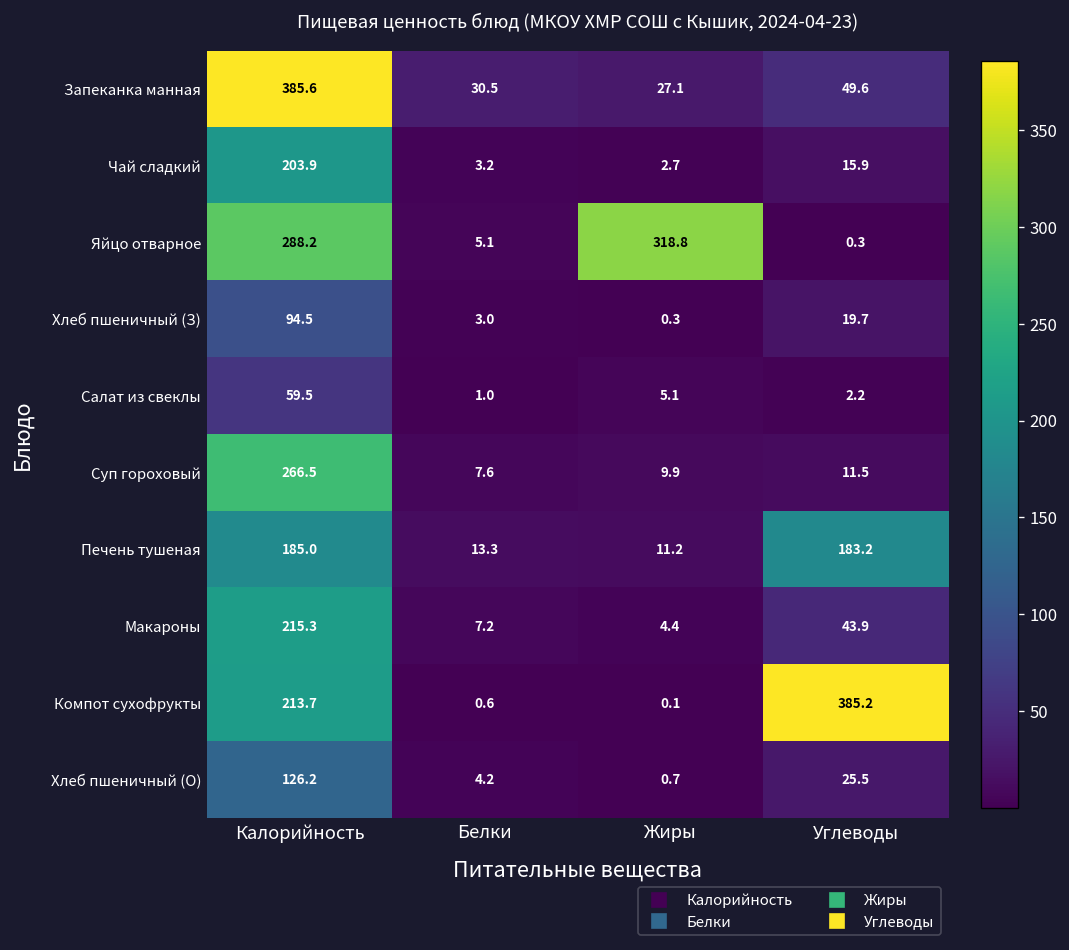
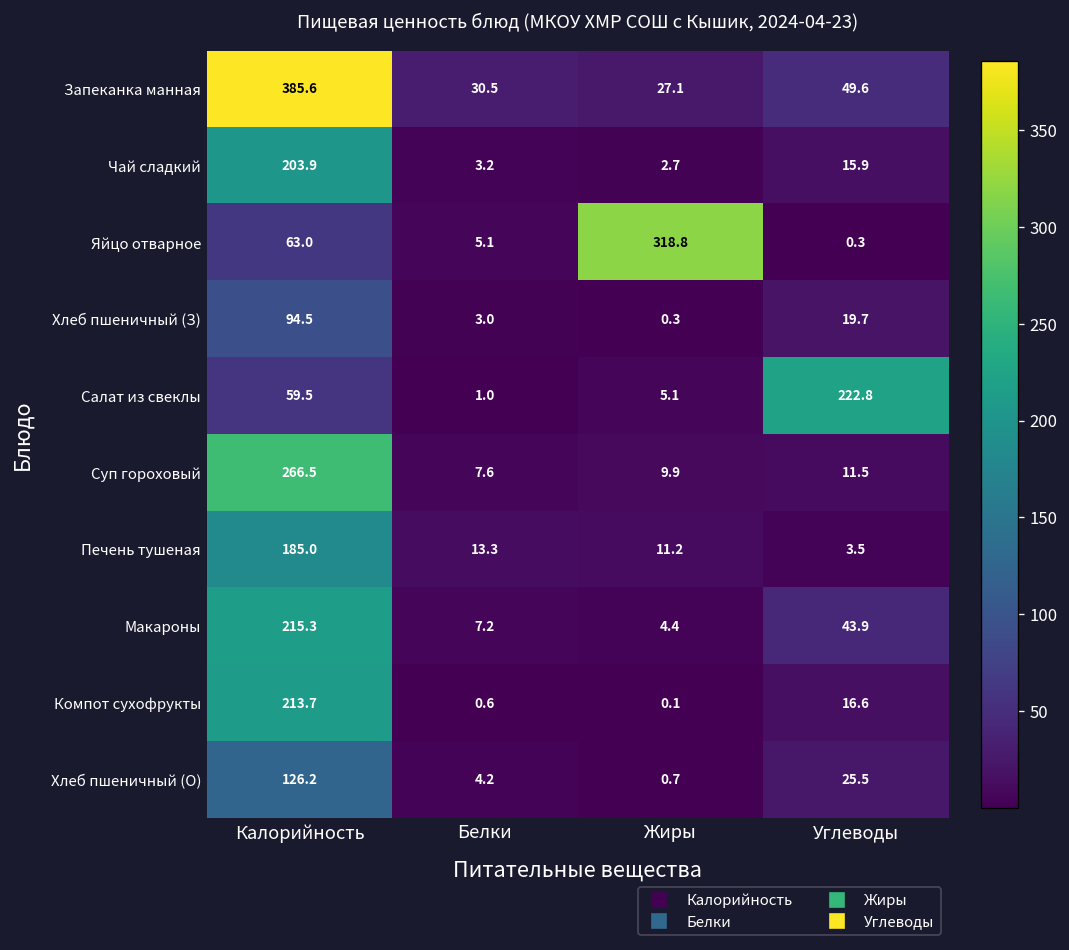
Яйцо отварное, Калорийность: 288.2 -> 63.0
Салат из свеклы, Углеводы: 2.2 -> 222.8
Печень тушеная, Углеводы: 183.2 -> 3.5
Компот сухофрукты, Углеводы: 385.2 -> 16.6
